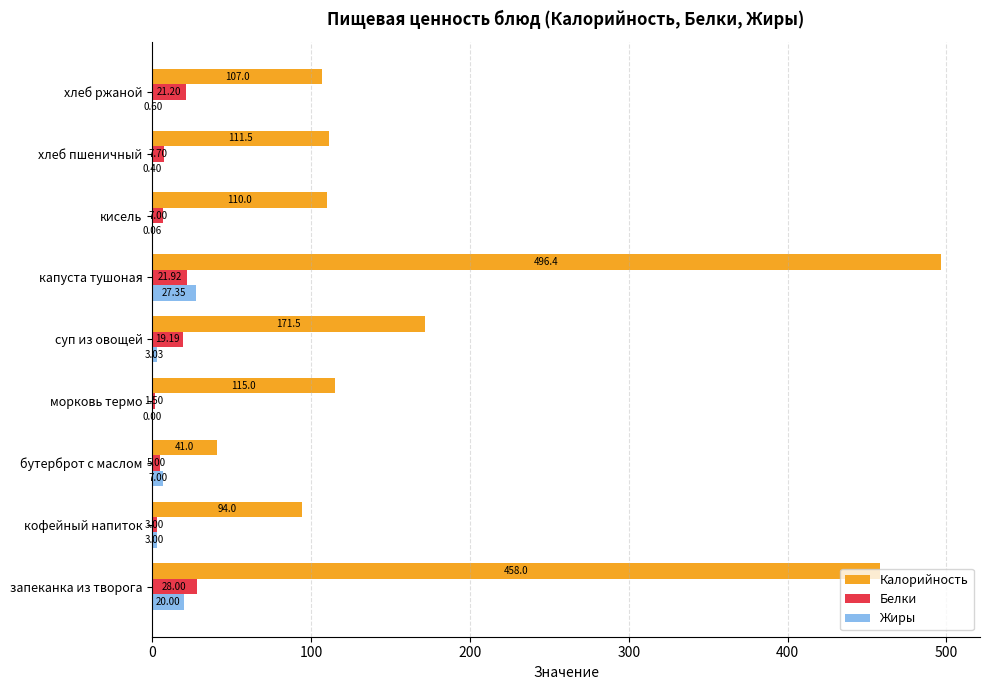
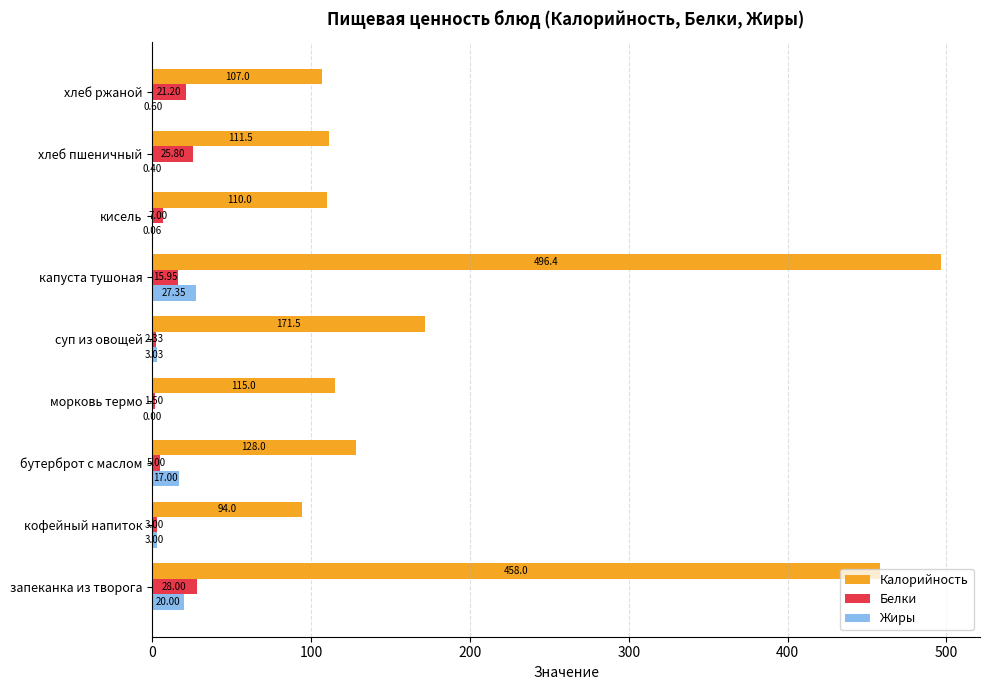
Белки, хлеб пшеничный: 7.70 -> 25.80
Белки, капуста тушоная: 21.92 -> 15.95
Белки, суп из овощей: 19.19 -> 2.33
Калорийность, бутерброт с маслом: 41.0 -> 128.0
Жиры, бутерброт с маслом: 7.00 -> 17.00
